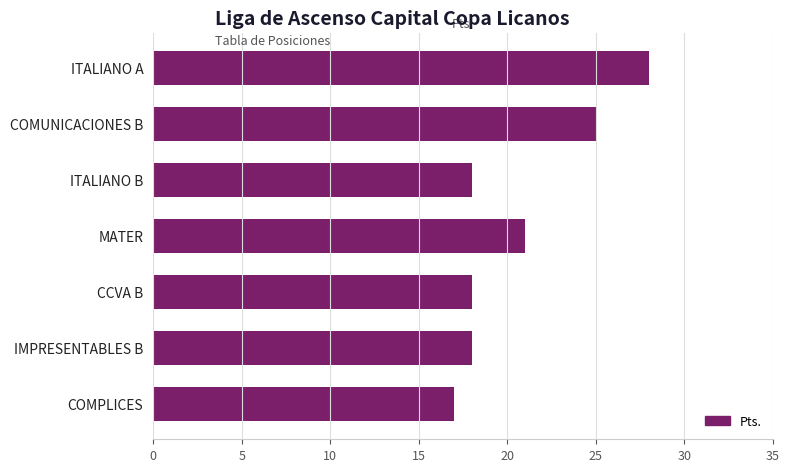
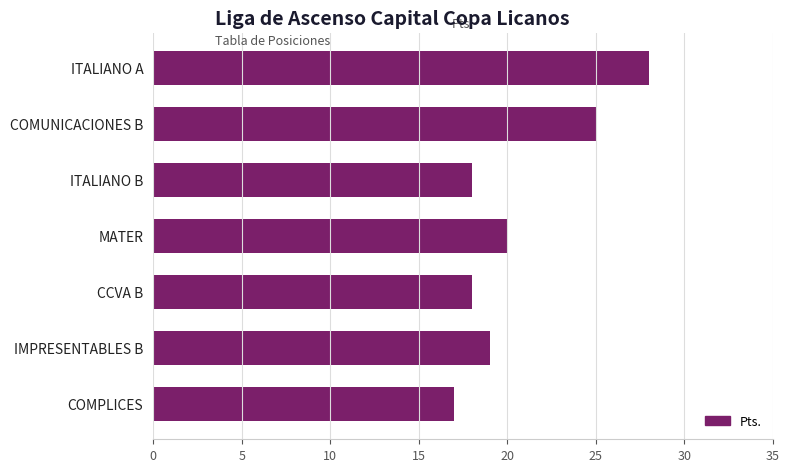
MATER: 21 -> 20
IMPRESENTABLES B: 18 -> 19
